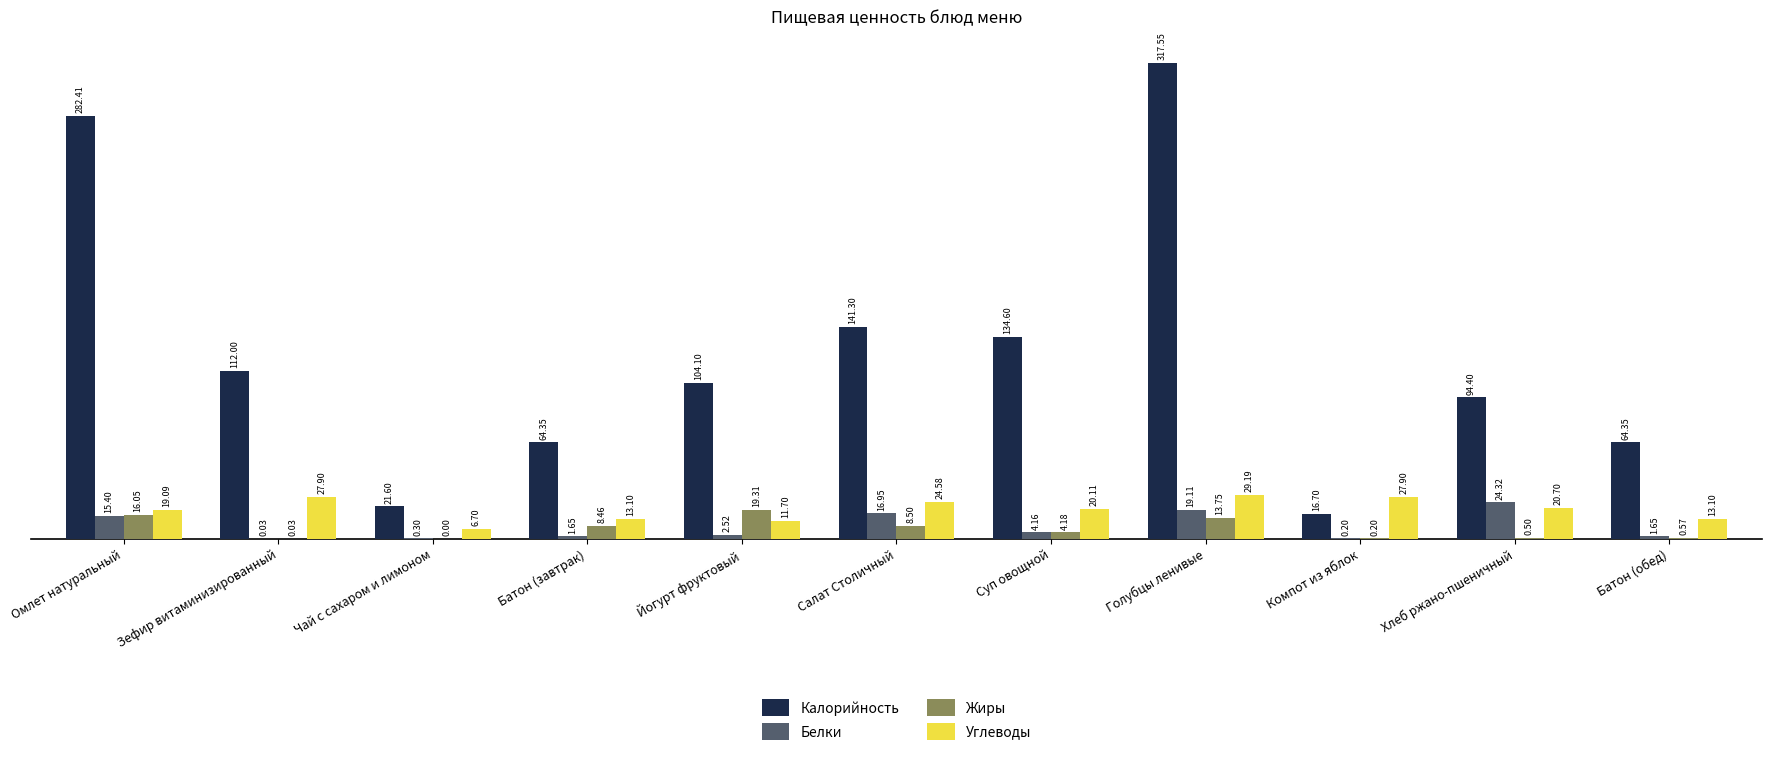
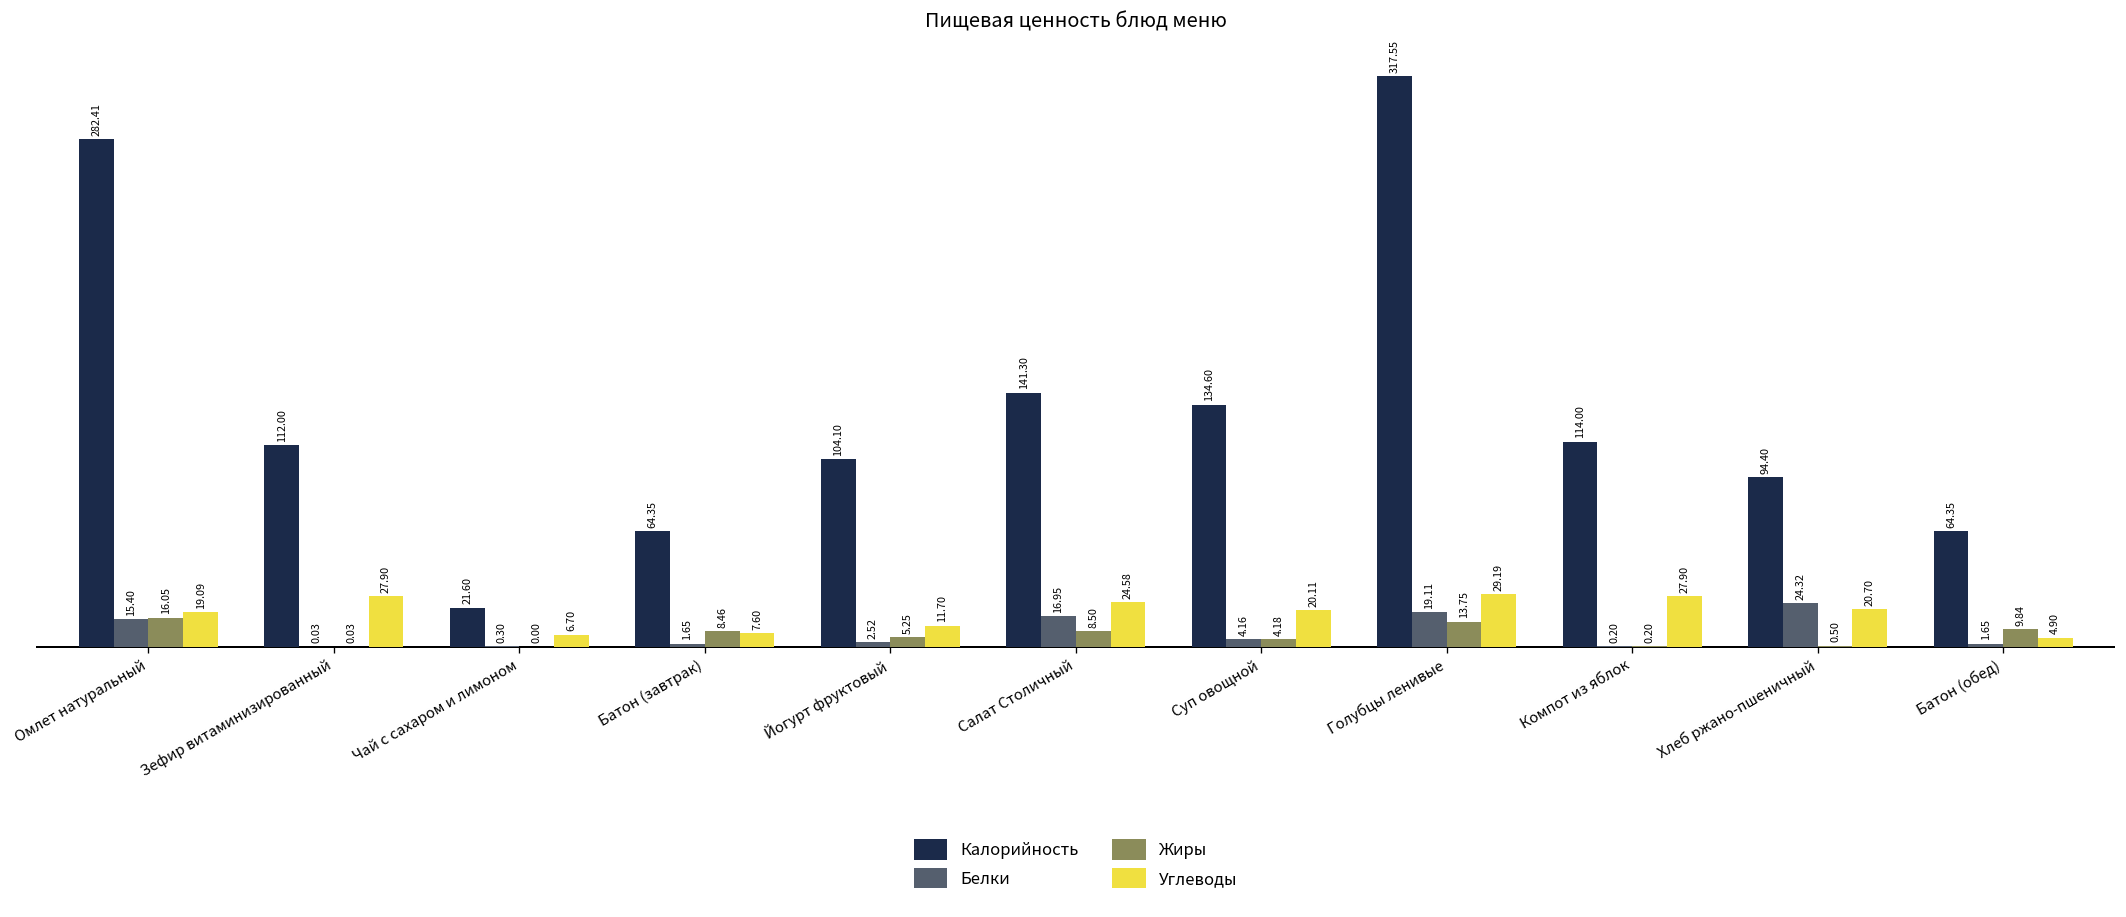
Углеводы, Батон (завтрак): 13.10 -> 7.60
Жиры, Йогурт фруктовый: 19.31 -> 5.25
Калорийность, Компот из яблок: 16.70 -> 114.00
Жиры, Батон (обед): 0.57 -> 9.84
Углеводы, Батон (обед): 13.10 -> 4.90
